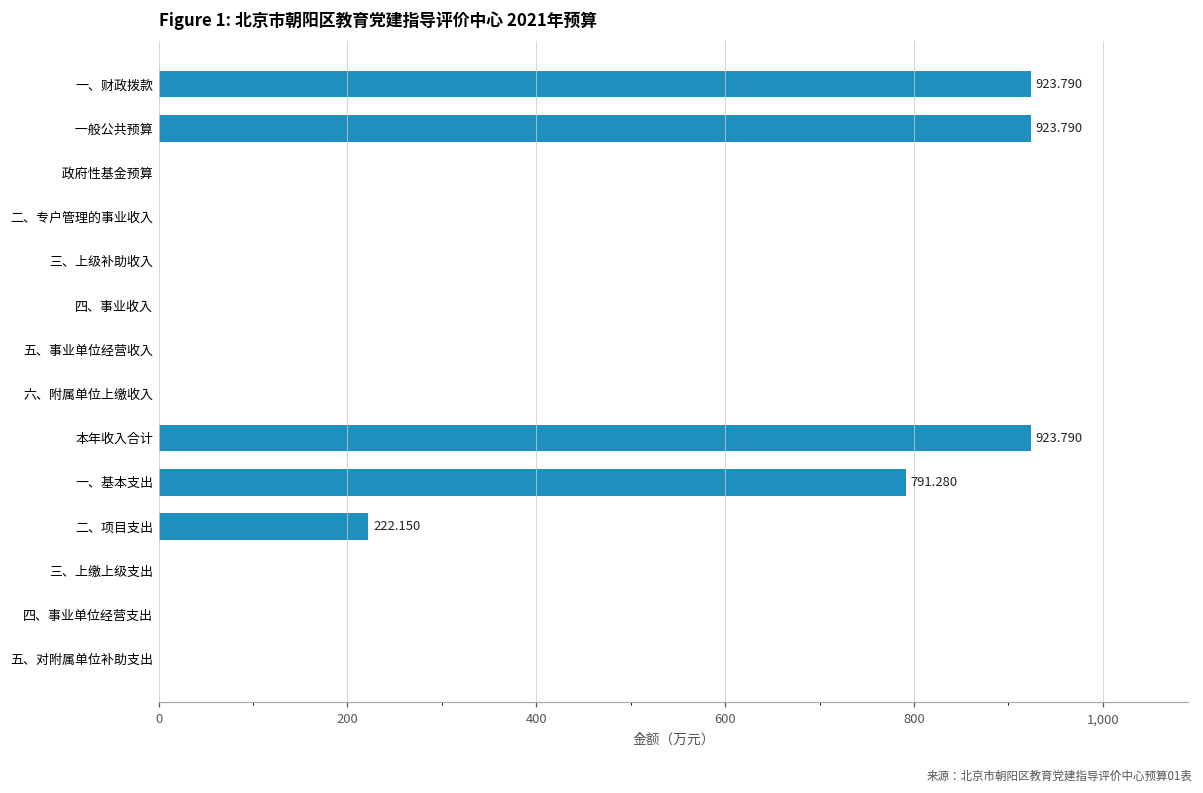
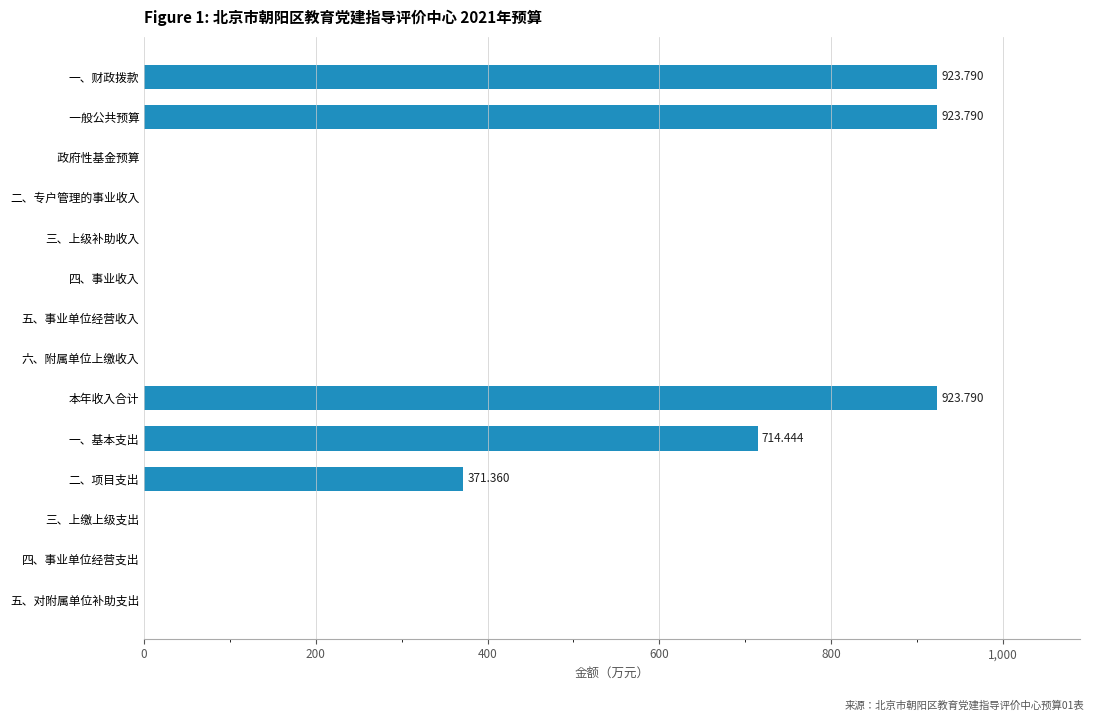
一、基本支出: 791.280 -> 714.444
二、项目支出: 222.150 -> 371.360
